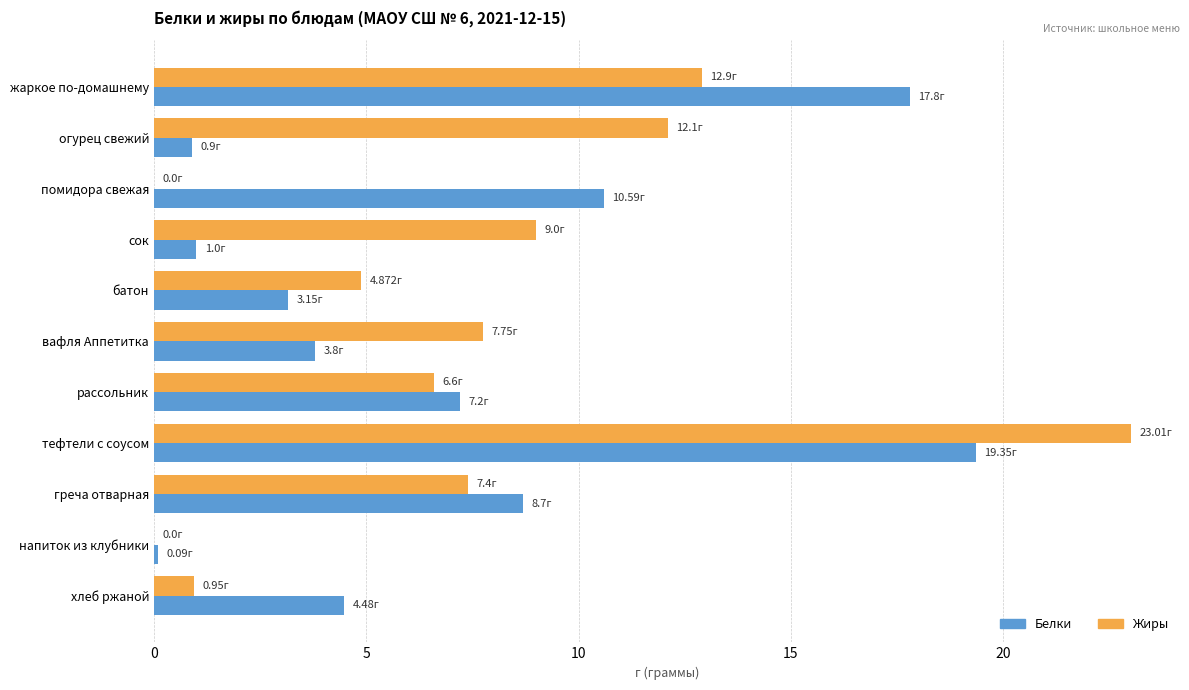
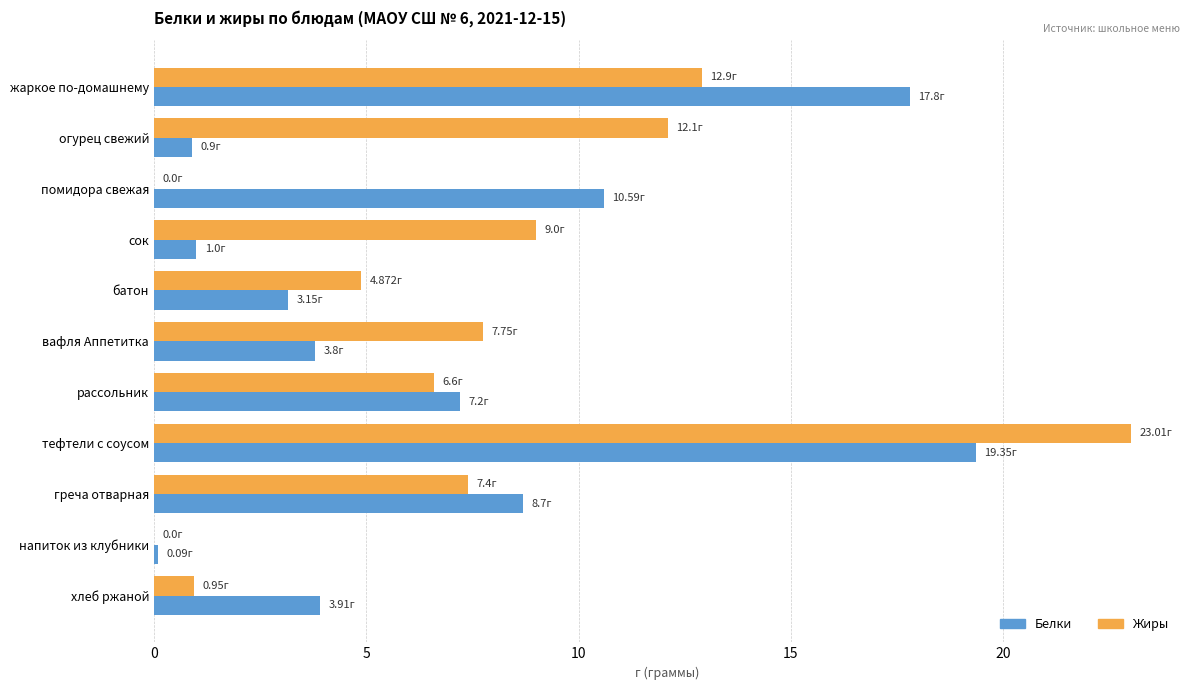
Белки, хлеб ржаной: 4.48г -> 3.91г
